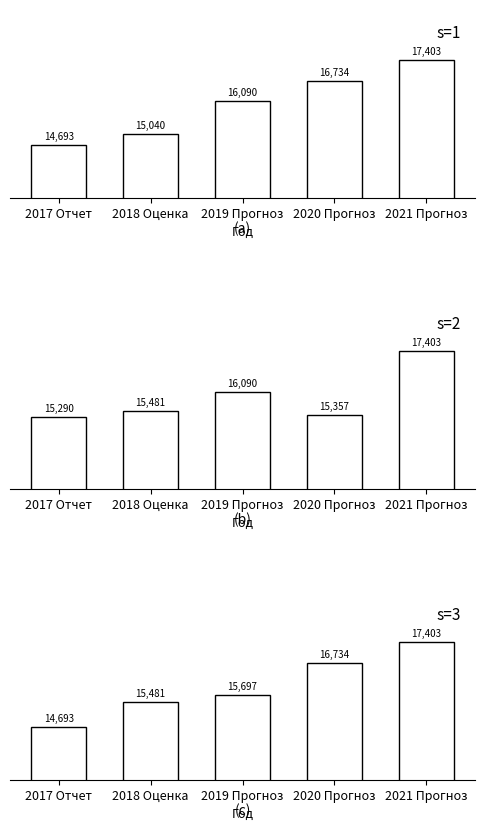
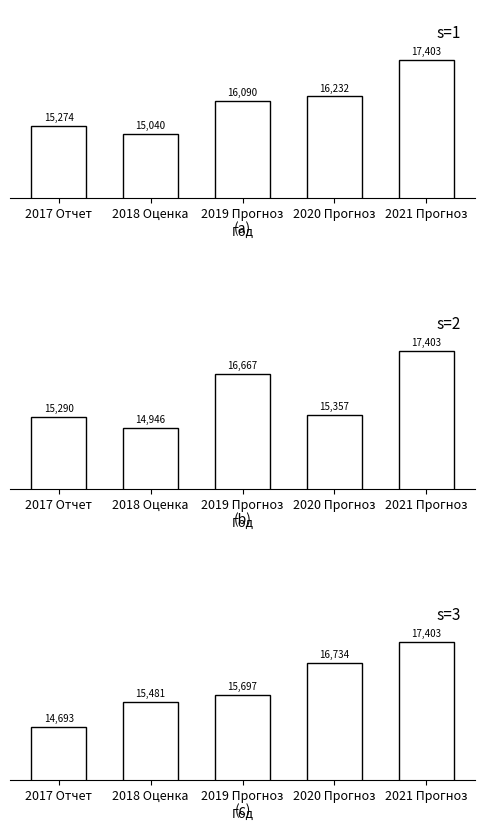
(a), 2017 Отчет: 14,693 -> 15,274
(a), 2020 Прогноз: 16,734 -> 16,232
(b), 2018 Оценка: 15,481 -> 14,946
(b), 2019 Прогноз: 16,090 -> 16,667
